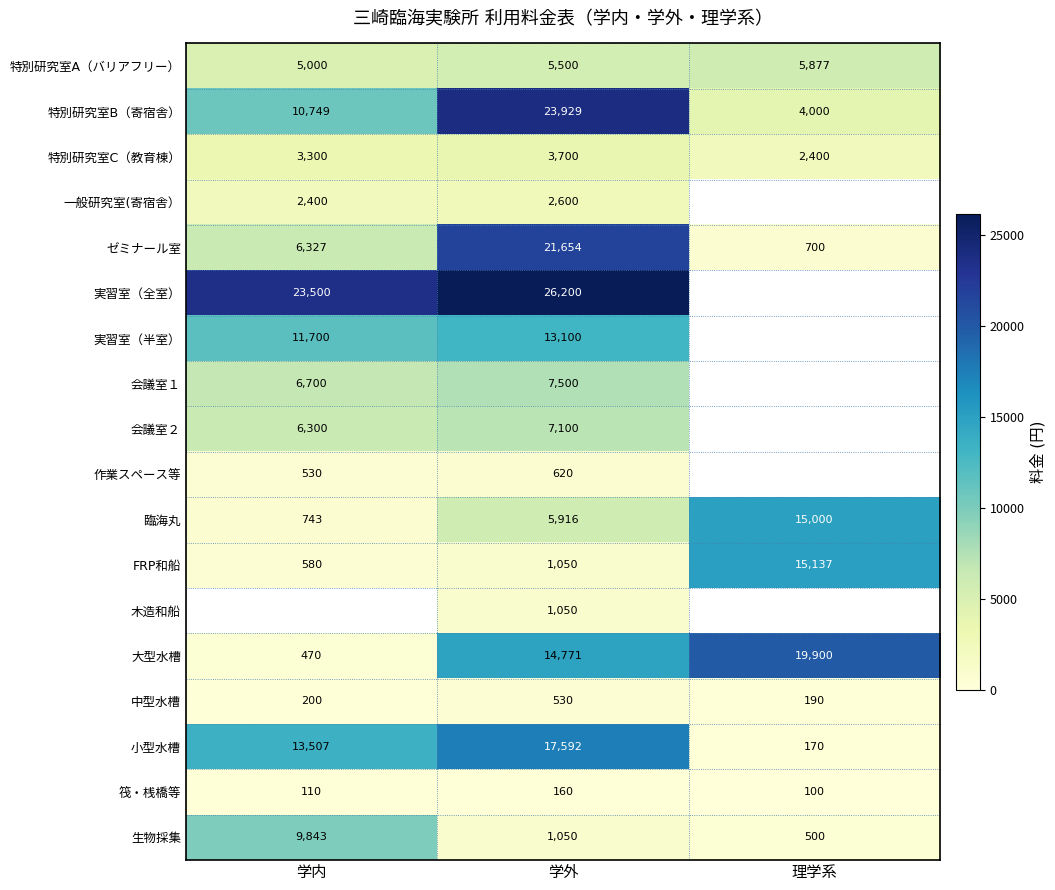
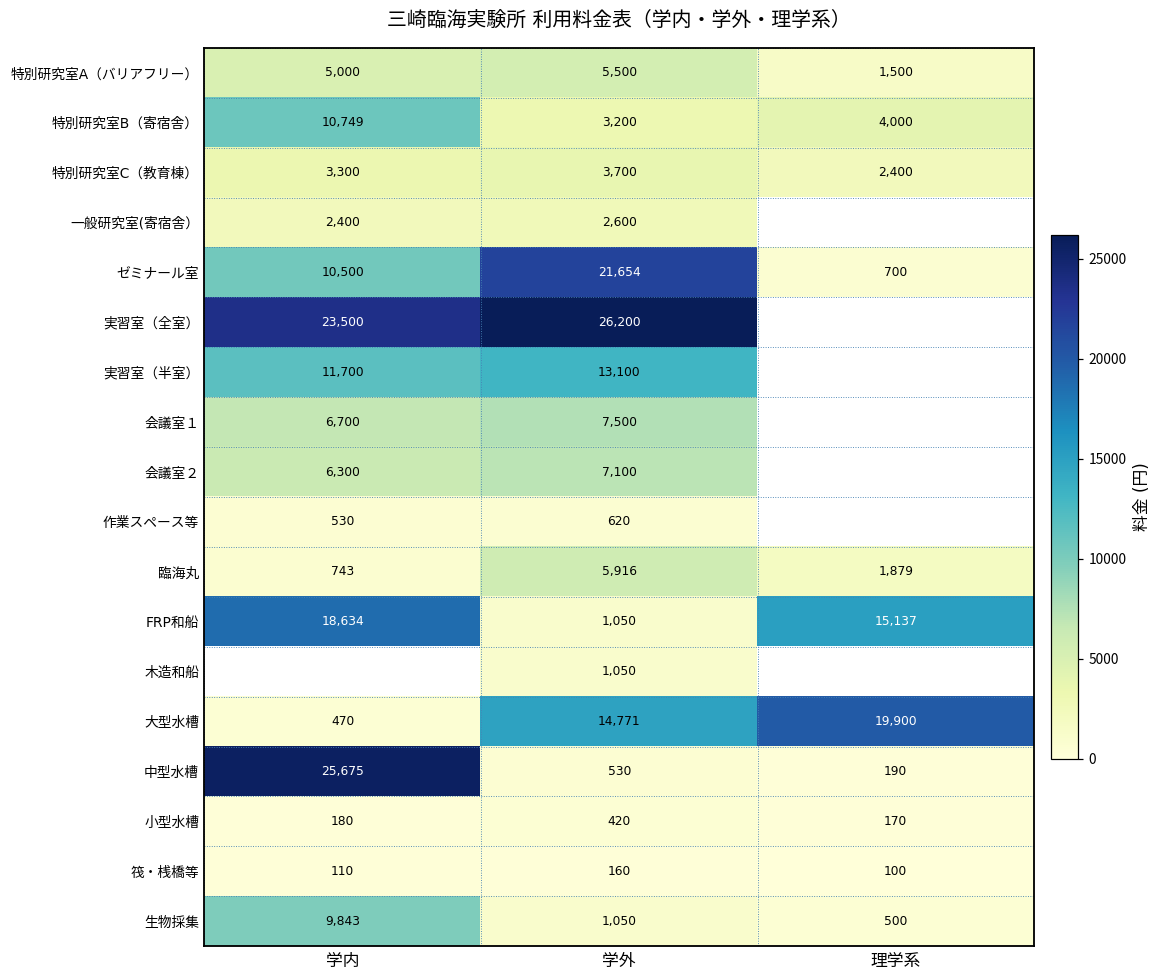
特別研究室A（バリアフリー）, 理学系: 5,877 -> 1,500
特別研究室B（寄宿舎）, 学外: 23,929 -> 3,200
ゼミナール室, 学内: 6,327 -> 10,500
臨海丸, 理学系: 15,000 -> 1,879
FRP和船, 学内: 580 -> 18,634
中型水槽, 学内: 200 -> 25,675
小型水槽, 学内: 13,507 -> 180
小型水槽, 学外: 17,592 -> 420
